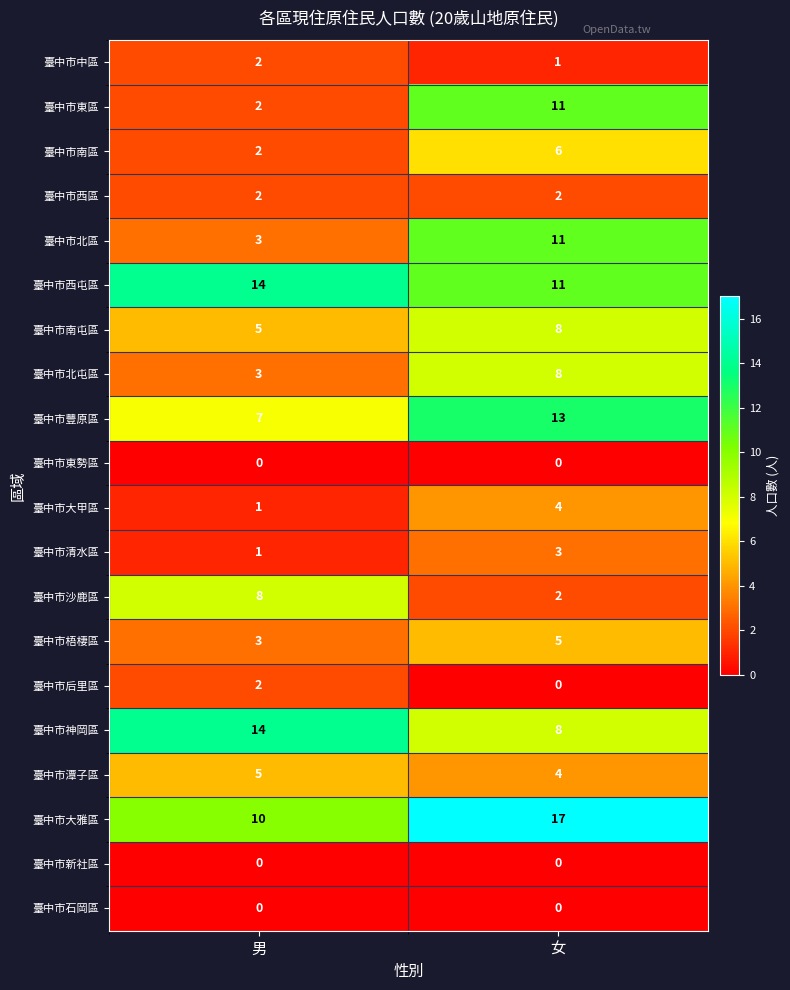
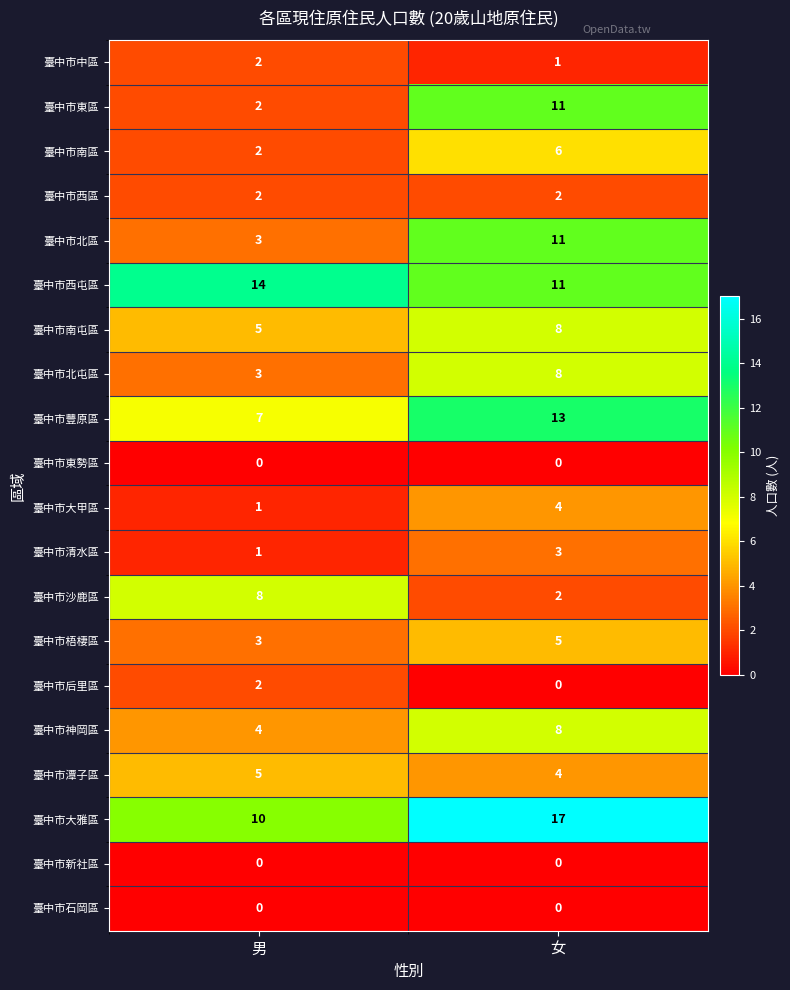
臺中市神岡區, 男: 14 -> 4
